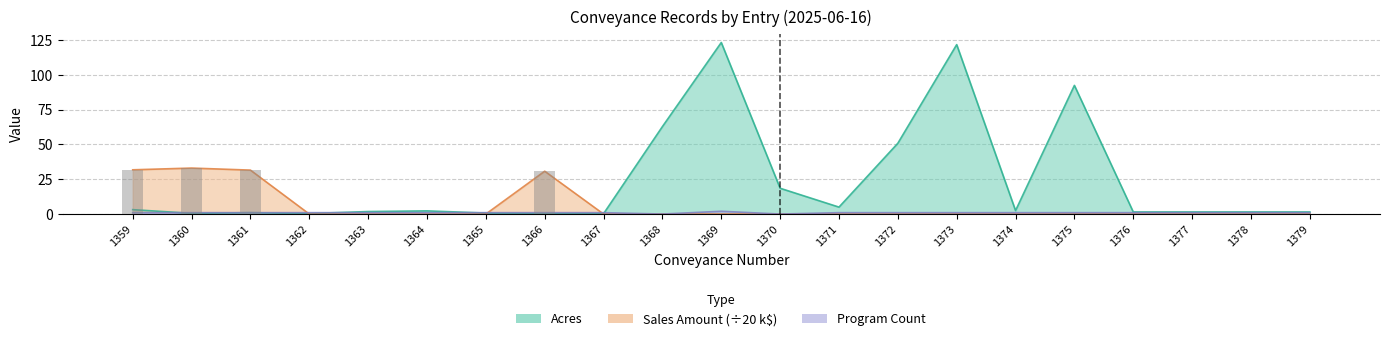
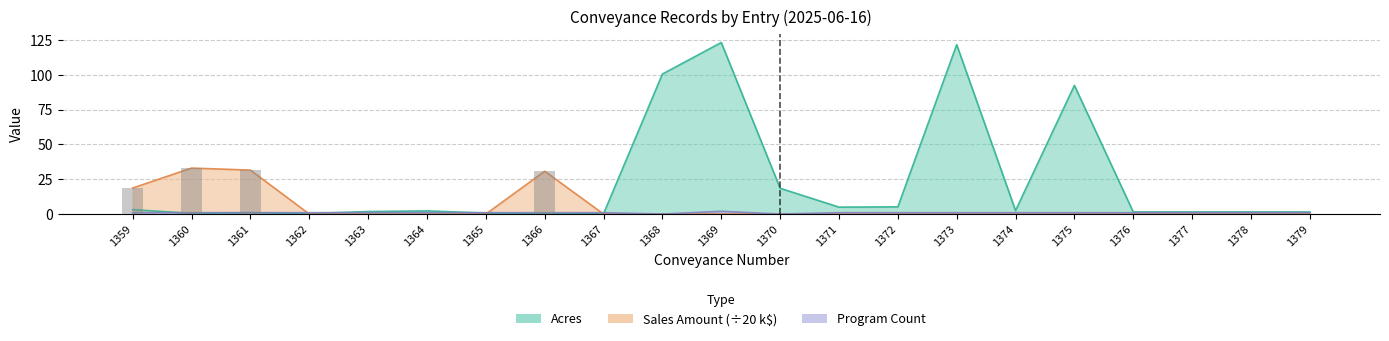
Sales Amount (÷20 k$), 1359: 32 -> 19
Acres, 1368: 63 -> 100
Acres, 1372: 51 -> 5
